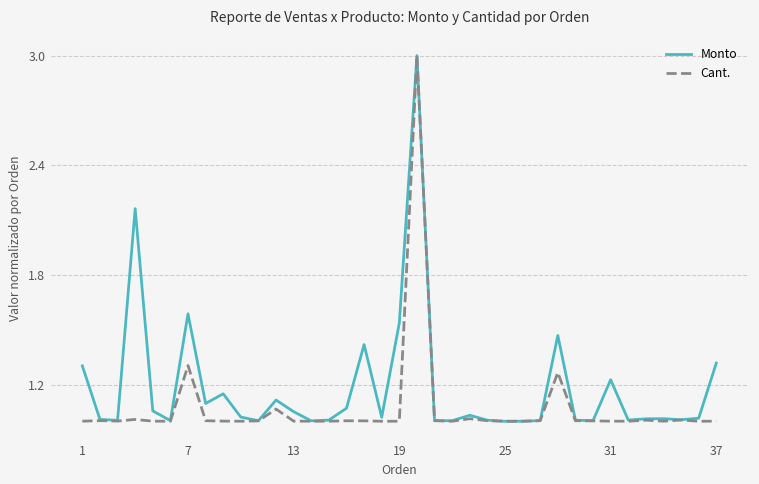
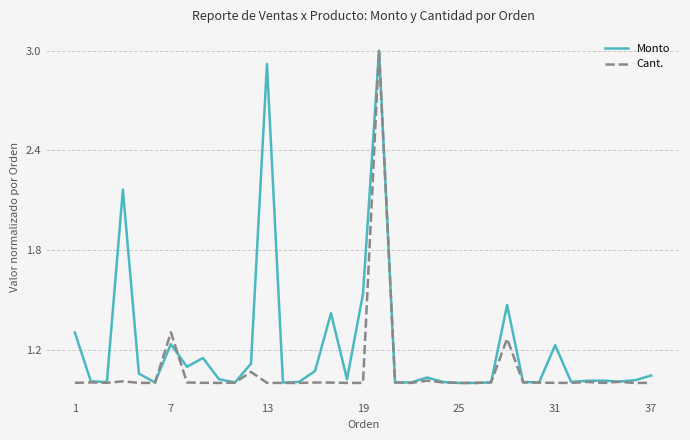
Monto, 7: 1.59 -> 1.23
Monto, 13: 1.05 -> 2.92
Monto, 37: 1.32 -> 1.04
